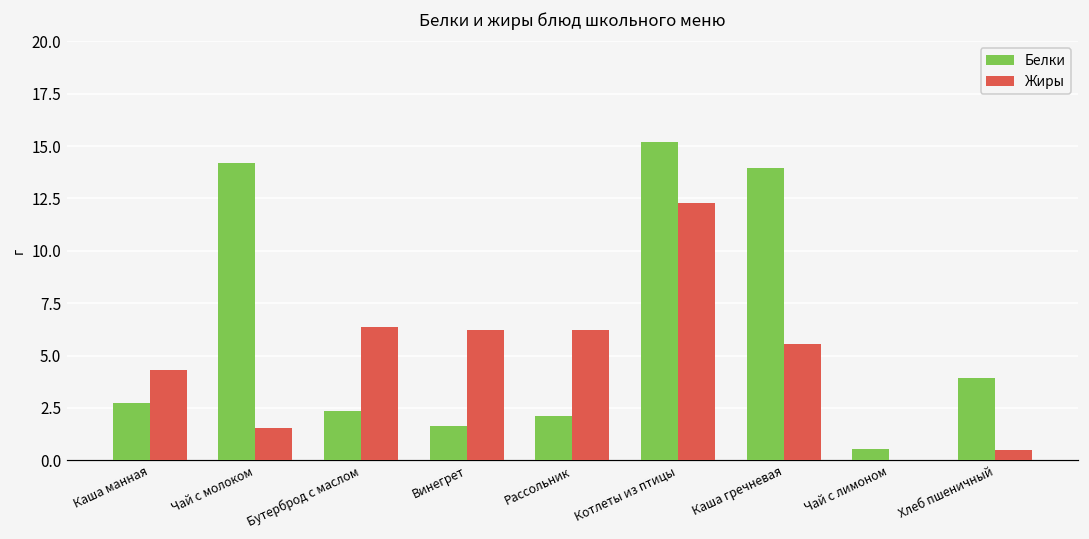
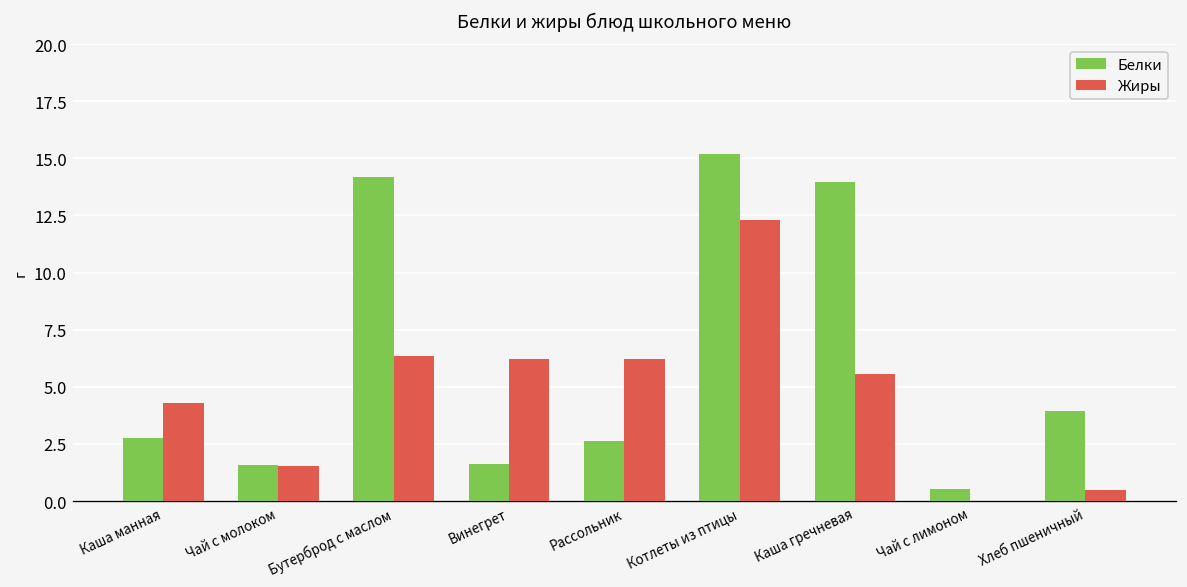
Белки, Чай с молоком: 14.2 -> 1.6
Белки, Бутерброд с маслом: 2.4 -> 14.2
Белки, Рассольник: 2.1 -> 2.6
